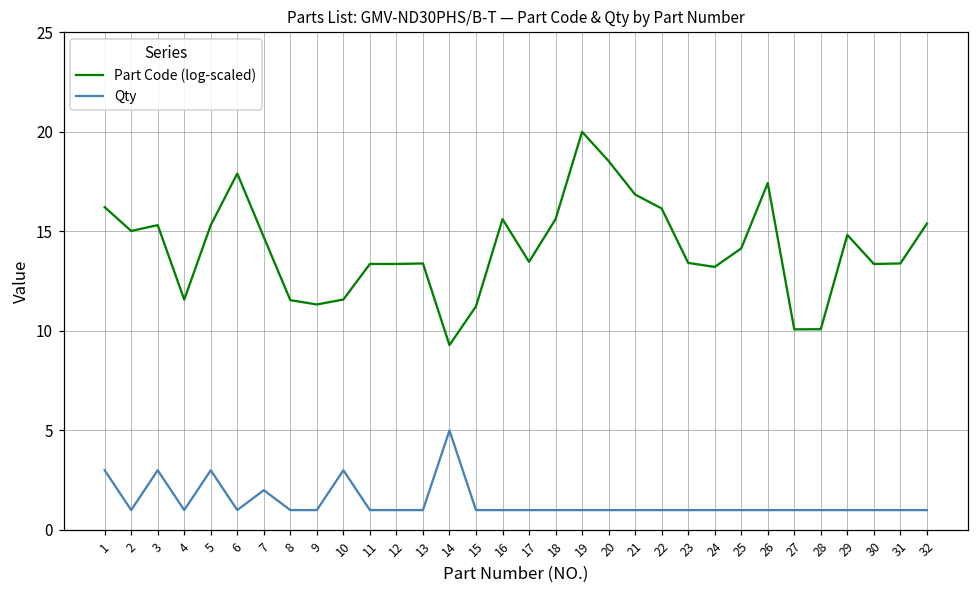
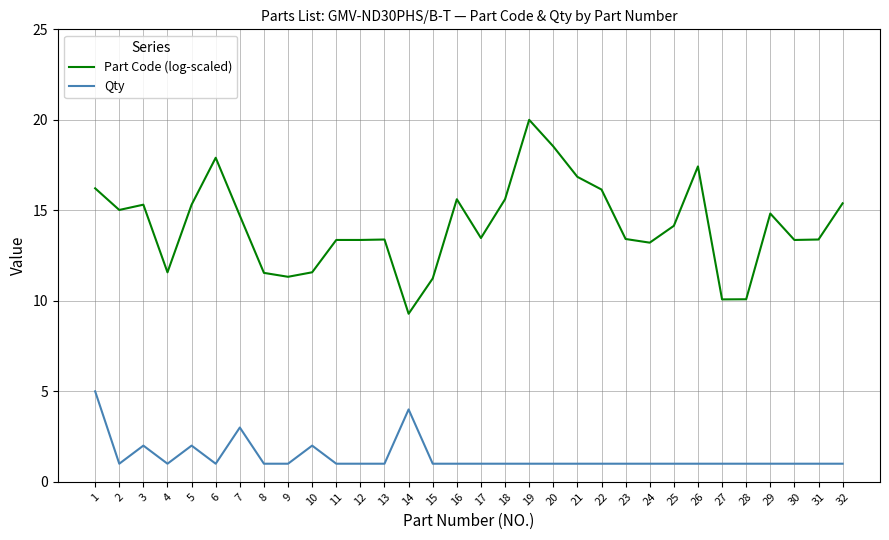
Qty, 1: 3 -> 5
Qty, 3: 3 -> 2
Qty, 5: 3 -> 2
Qty, 7: 2 -> 3
Qty, 10: 3 -> 2
Qty, 14: 5 -> 4
